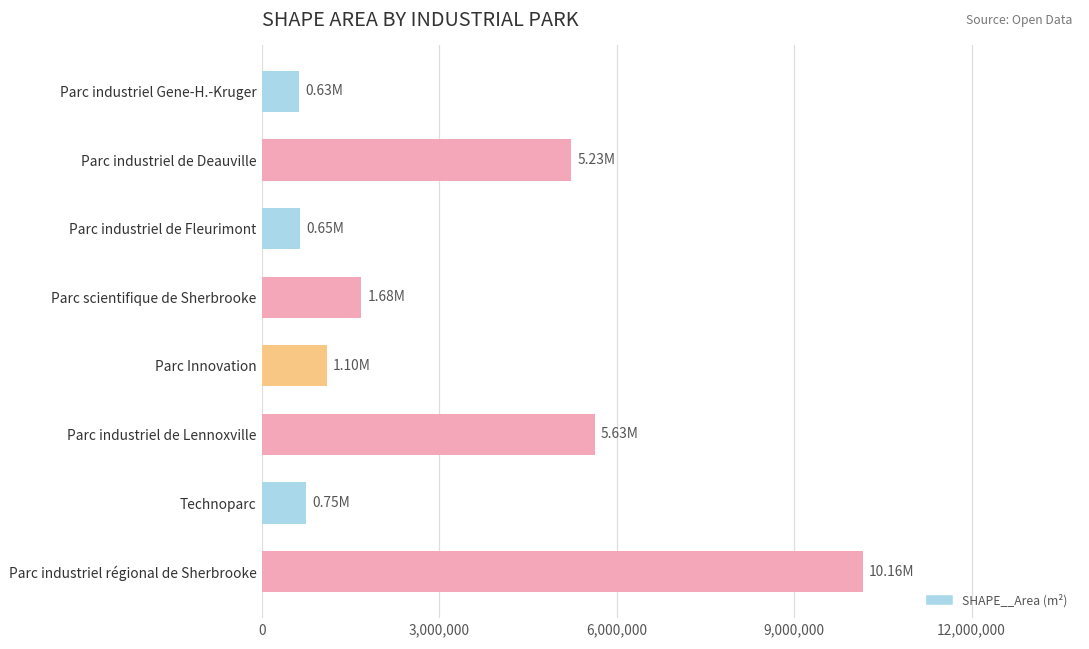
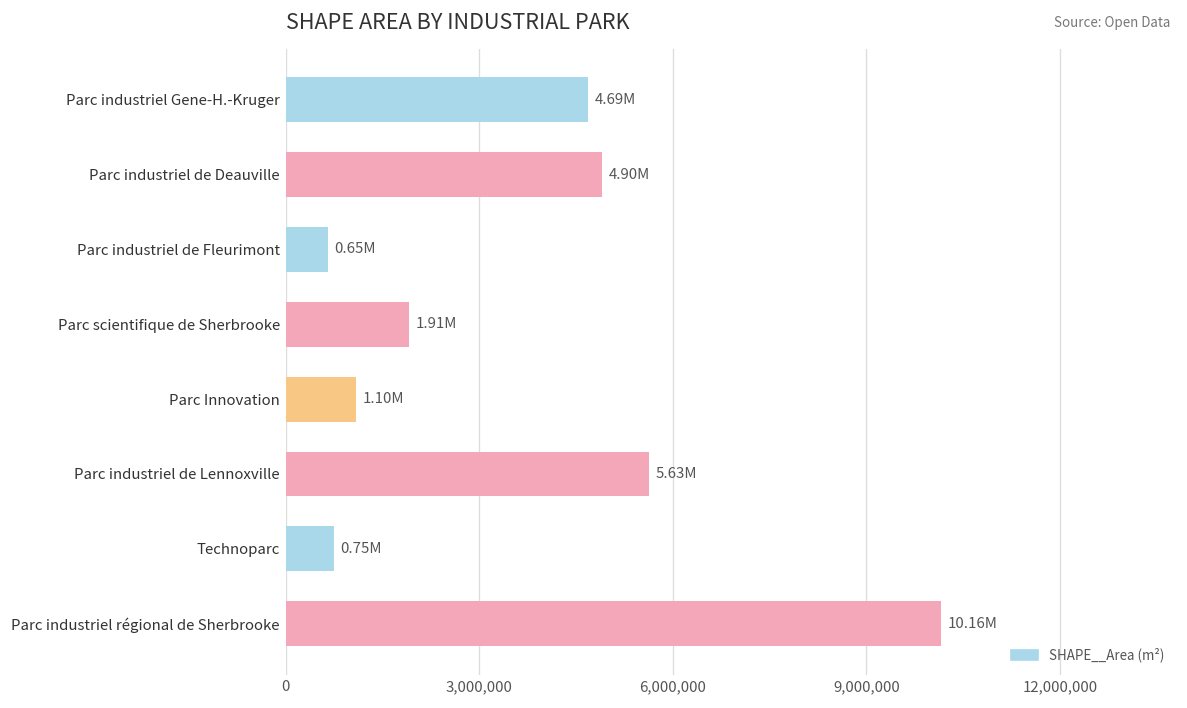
Parc industriel Gene-H.-Kruger: 0.63M -> 4.69M
Parc industriel de Deauville: 5.23M -> 4.90M
Parc scientifique de Sherbrooke: 1.68M -> 1.91M
